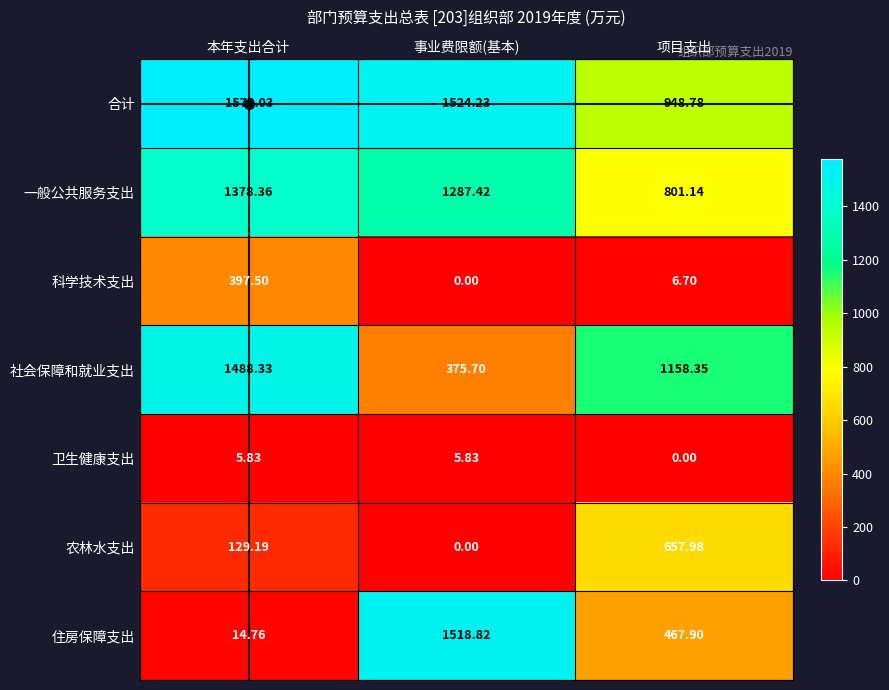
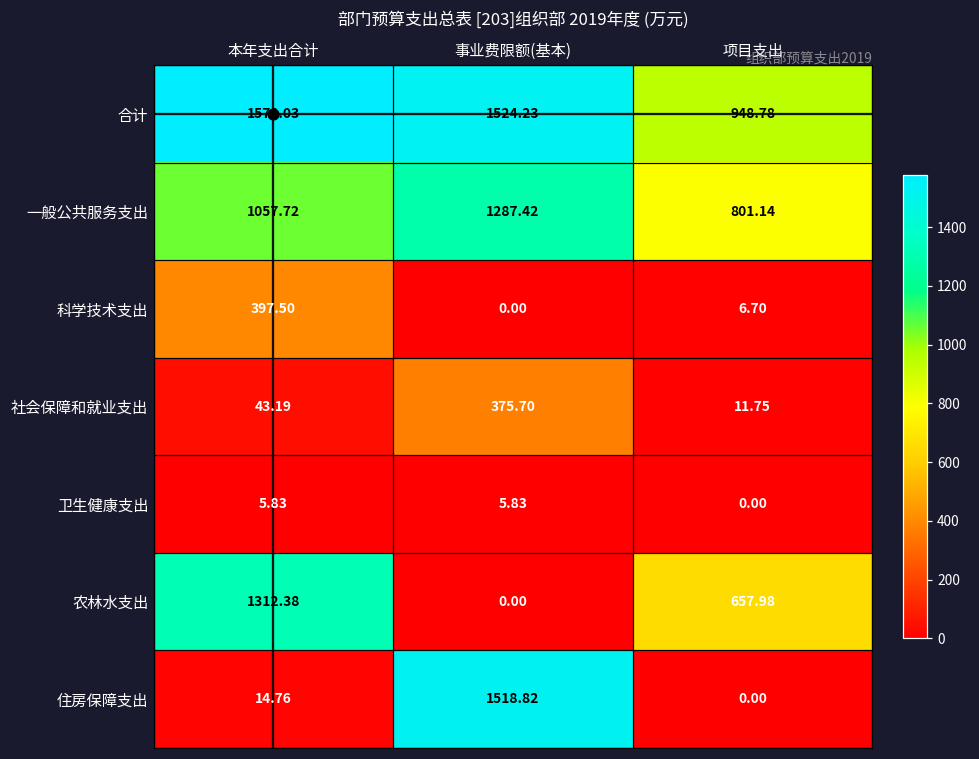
一般公共服务支出, 本年支出合计: 1378.36 -> 1057.72
社会保障和就业支出, 本年支出合计: 1488.33 -> 43.19
社会保障和就业支出, 项目支出: 1158.35 -> 11.75
农林水支出, 本年支出合计: 129.19 -> 1312.38
住房保障支出, 项目支出: 467.90 -> 0.00
